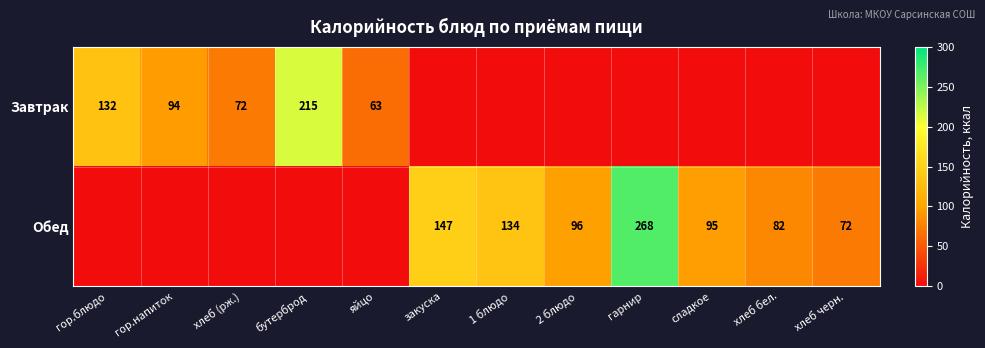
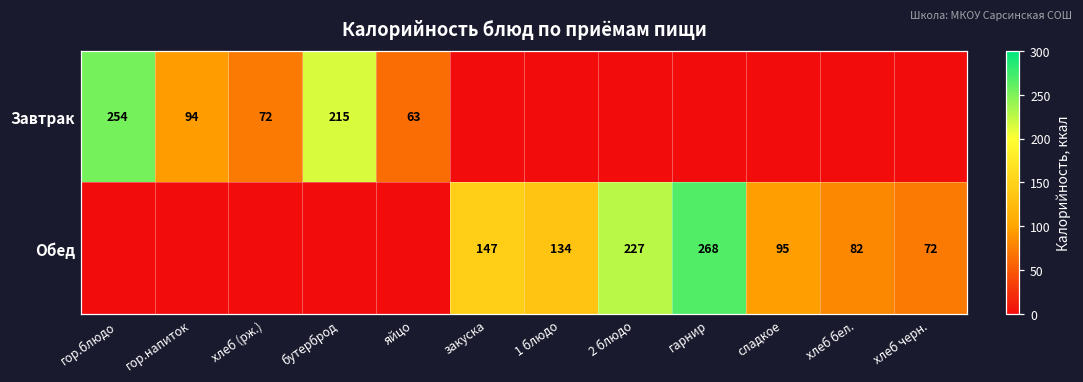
Завтрак, гор.блюдо: 132 -> 254
Обед, 2 блюдо: 96 -> 227
